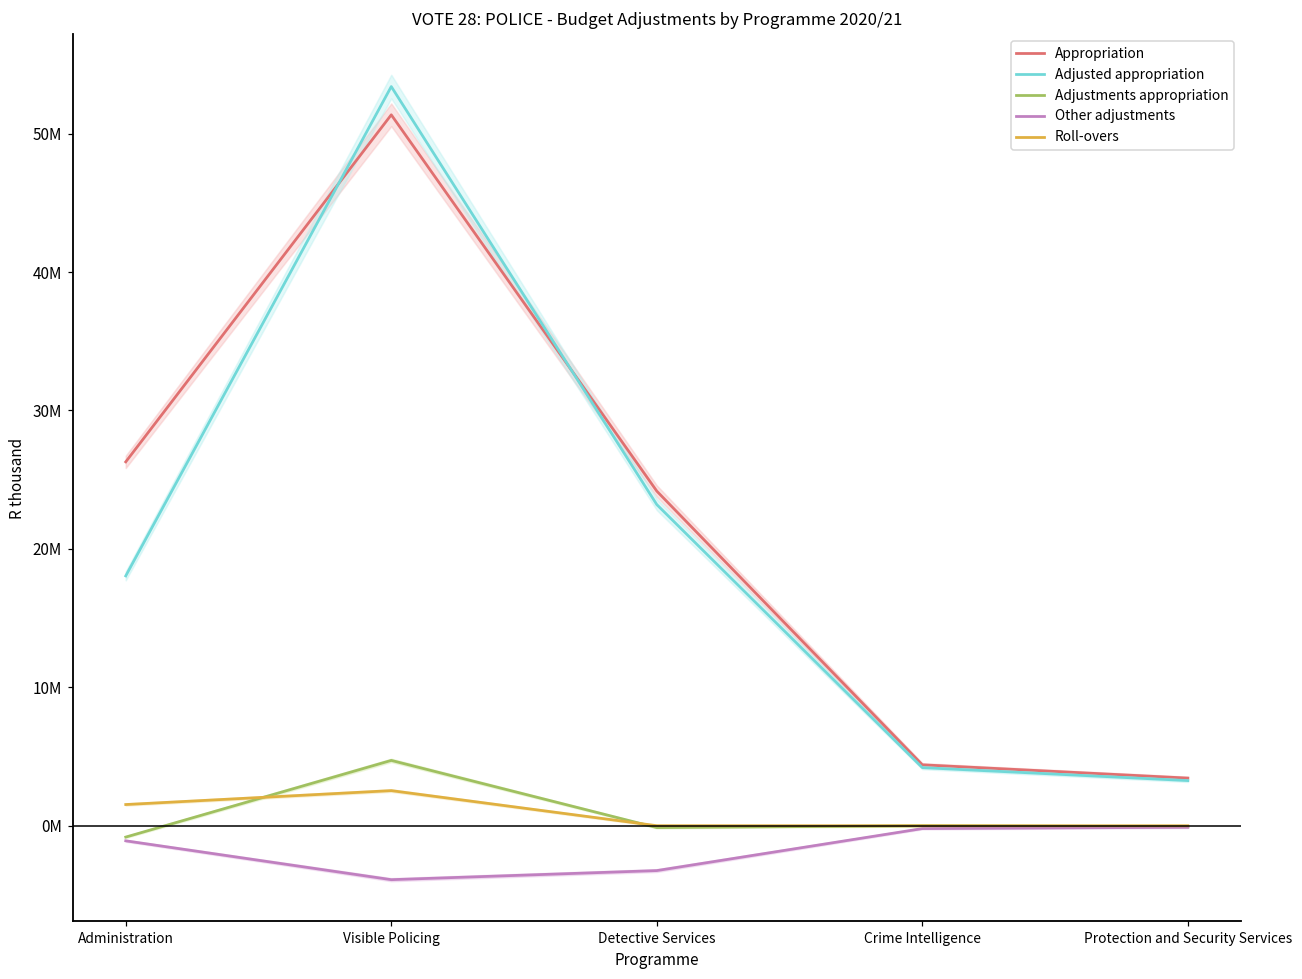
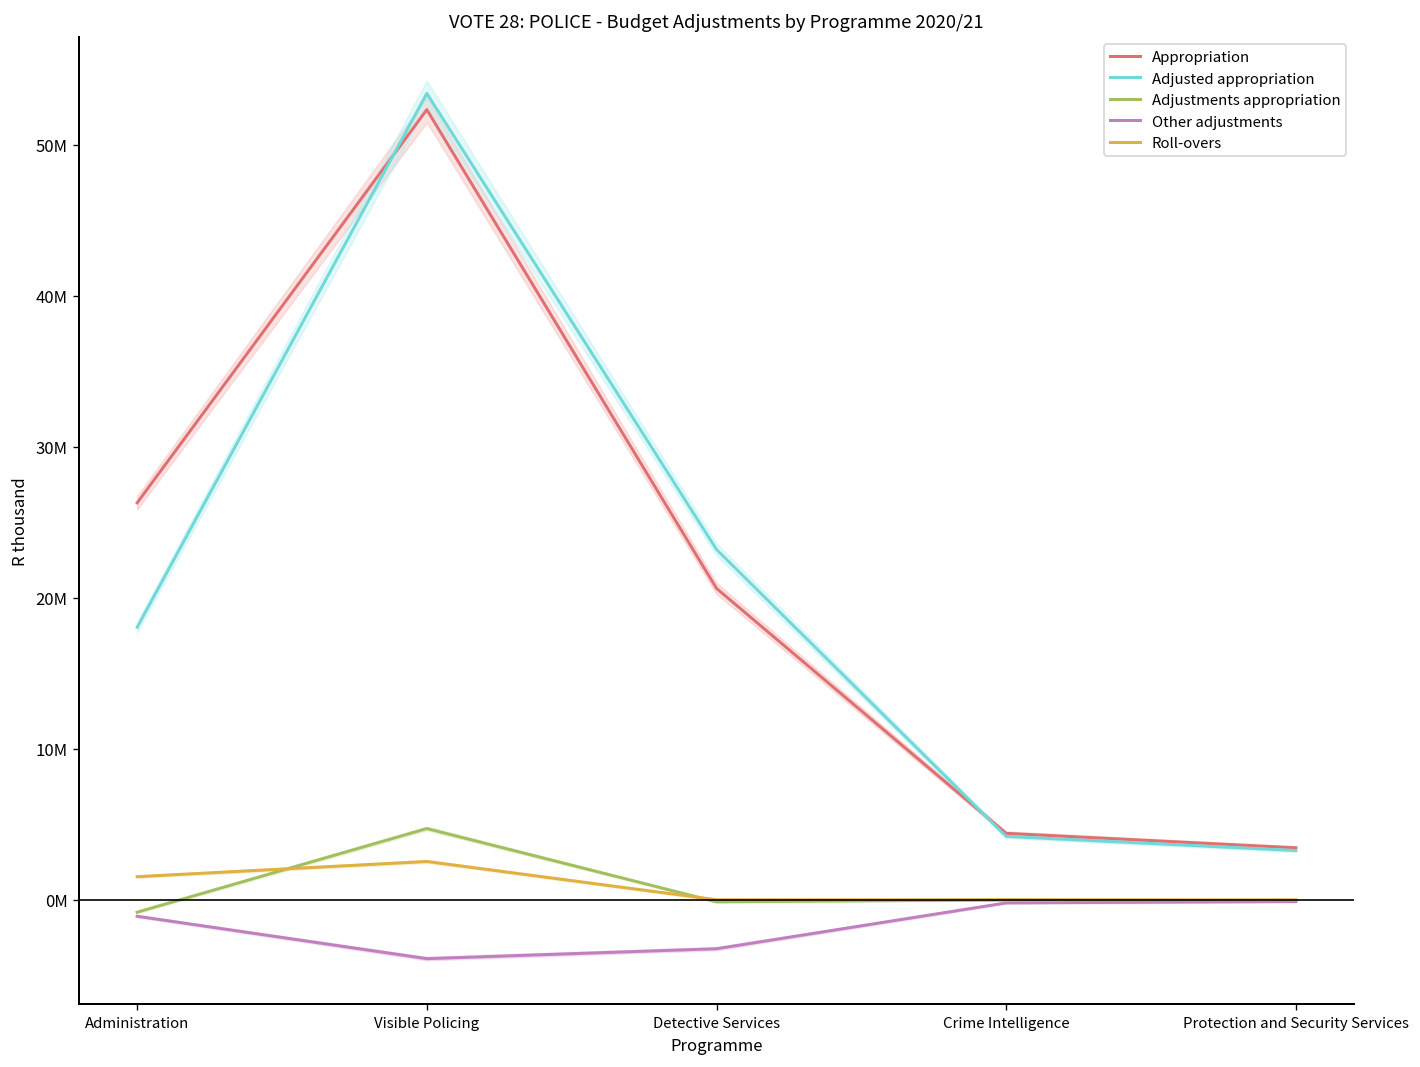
Appropriation, Visible Policing: 51400000 -> 52300000
Appropriation, Detective Services: 24200000 -> 20600000
